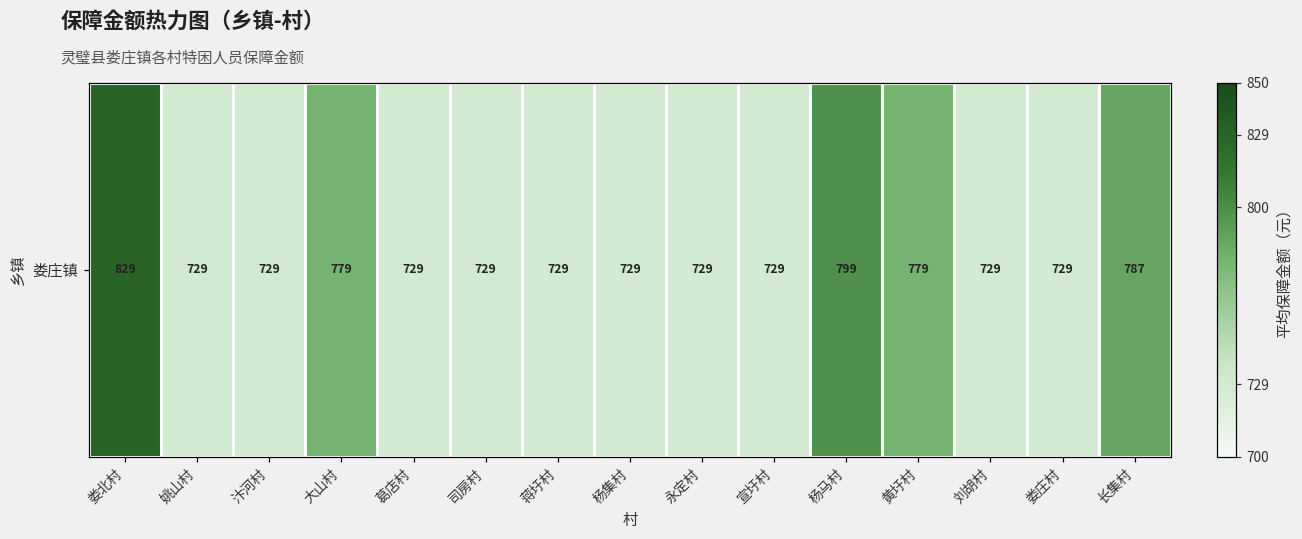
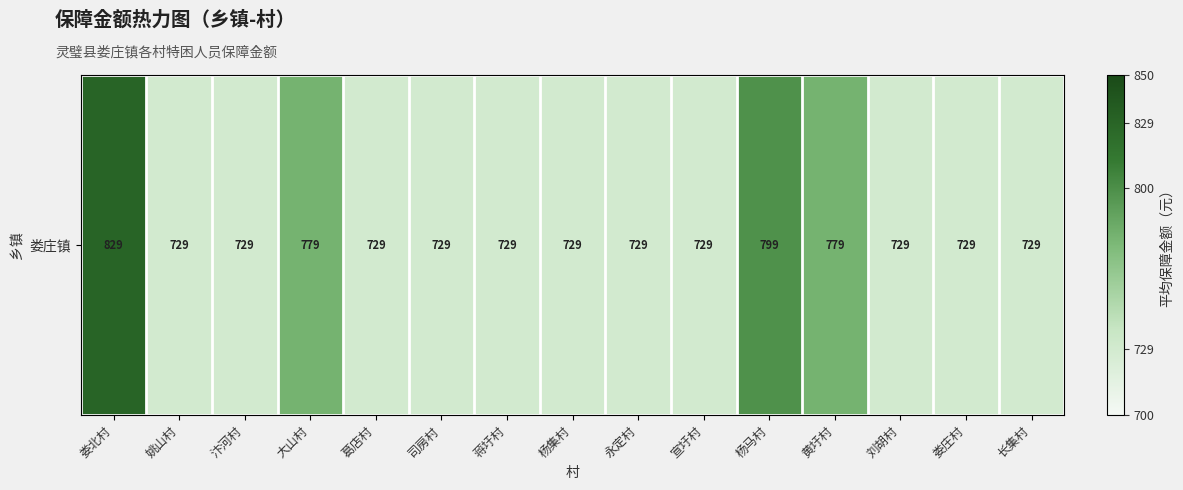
娄庄镇, 长集村: 787 -> 729
